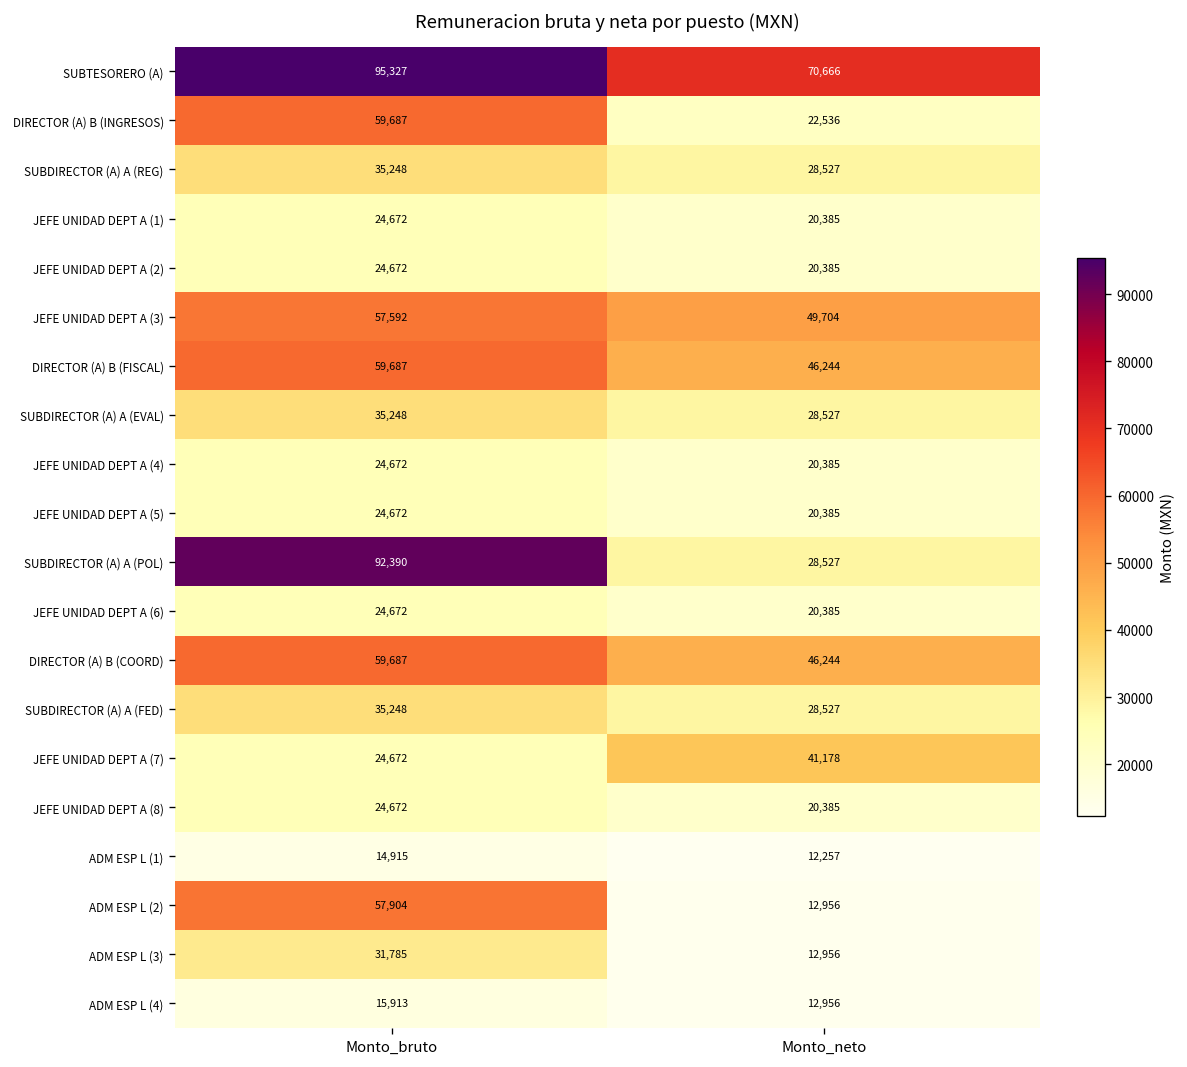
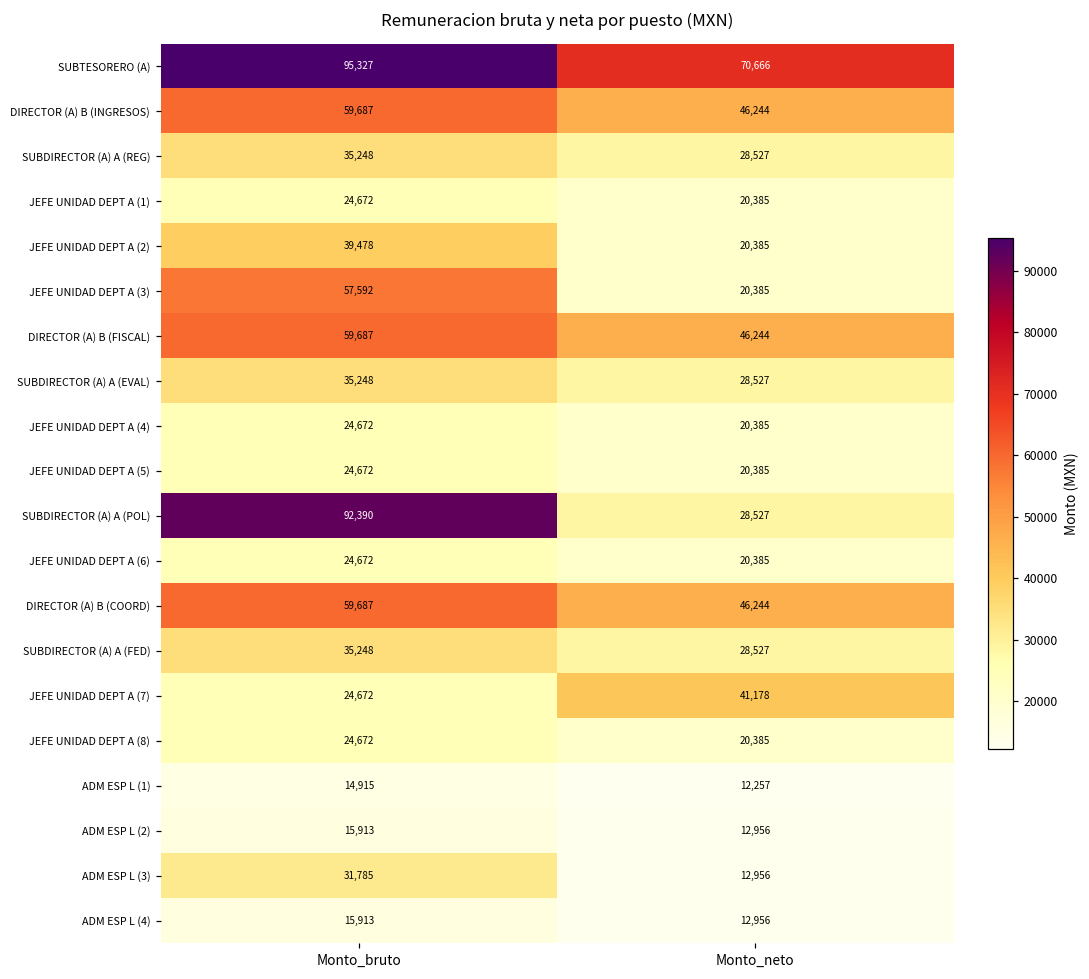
DIRECTOR (A) B (INGRESOS), Monto_neto: 22,536 -> 46,244
JEFE UNIDAD DEPT A (2), Monto_bruto: 24,672 -> 39,478
JEFE UNIDAD DEPT A (3), Monto_neto: 49,704 -> 20,385
ADM ESP L (2), Monto_bruto: 57,904 -> 15,913
